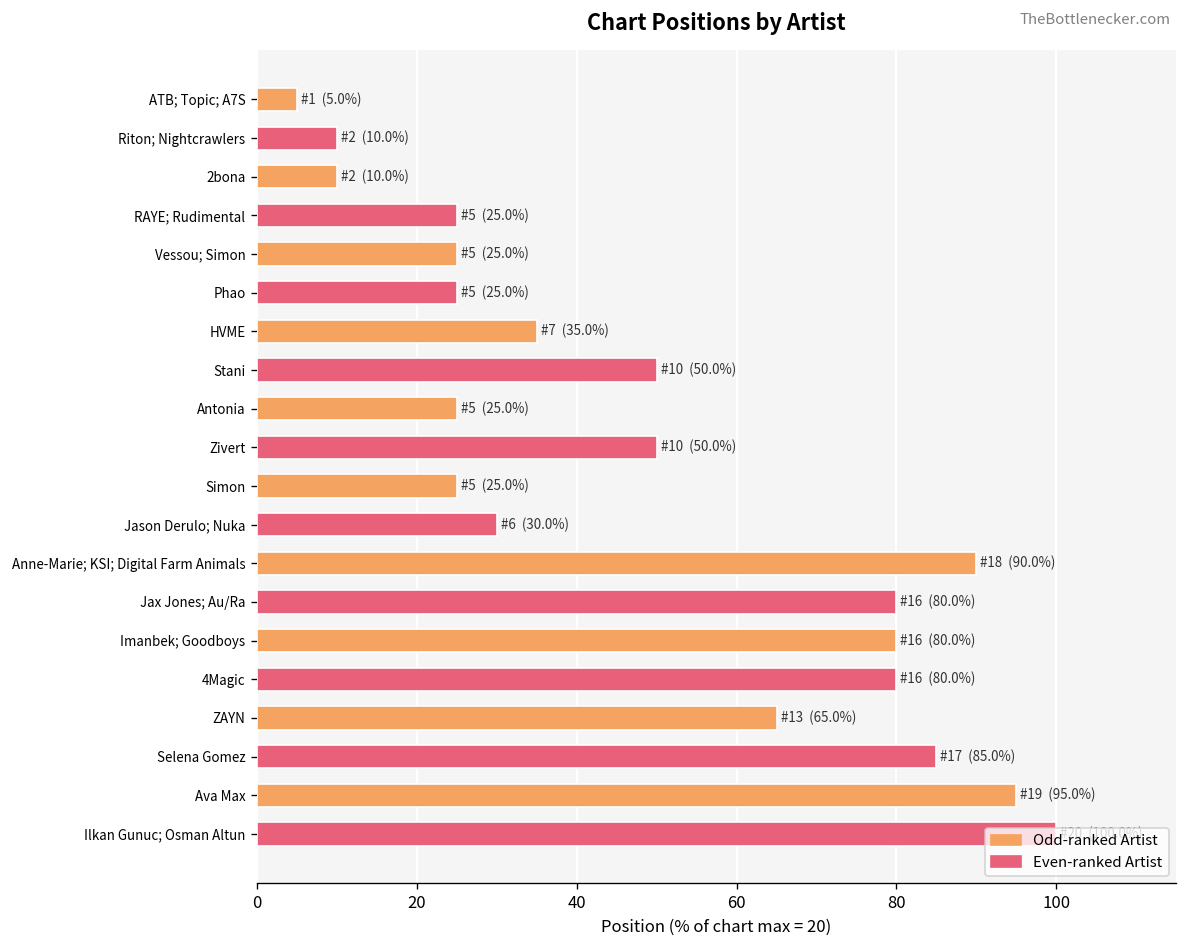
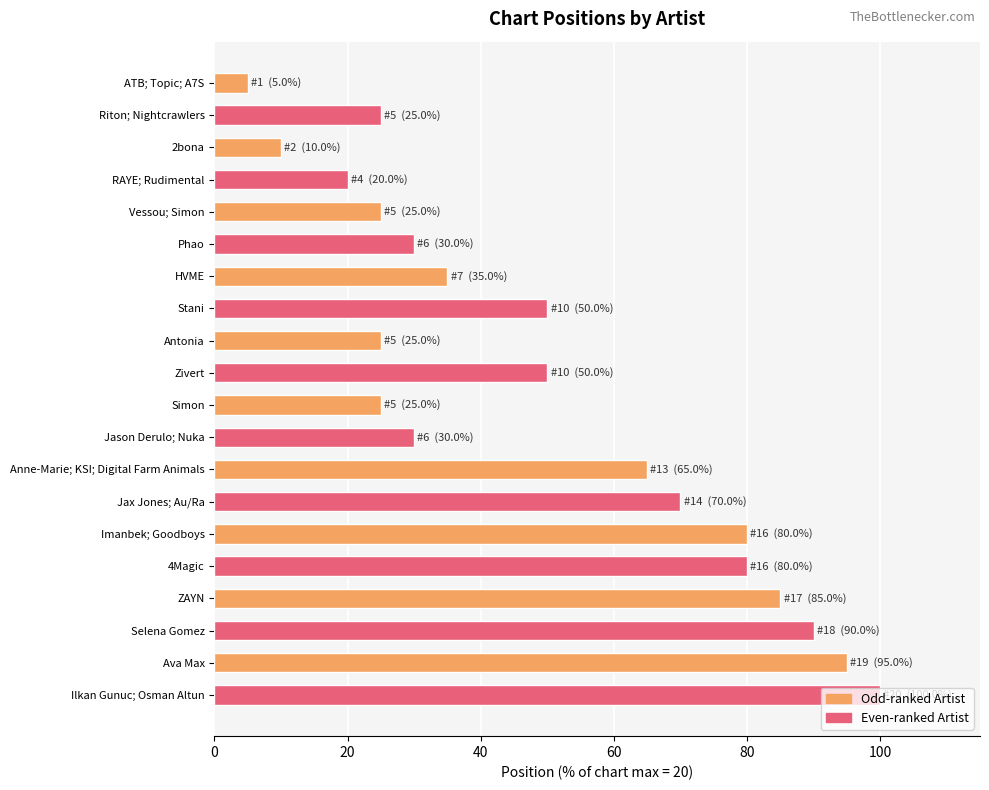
Riton; Nightcrawlers: 2 (10.0%) -> 5 (25.0%)
RAYE; Rudimental: 5 (25.0%) -> 4 (20.0%)
Phao: 5 (25.0%) -> 6 (30.0%)
Anne-Marie; KSI; Digital Farm Animals: 18 (90.0%) -> 13 (65.0%)
Jax Jones; Au/Ra: 16 (80.0%) -> 14 (70.0%)
ZAYN: 13 (65.0%) -> 17 (85.0%)
Selena Gomez: 17 (85.0%) -> 18 (90.0%)
